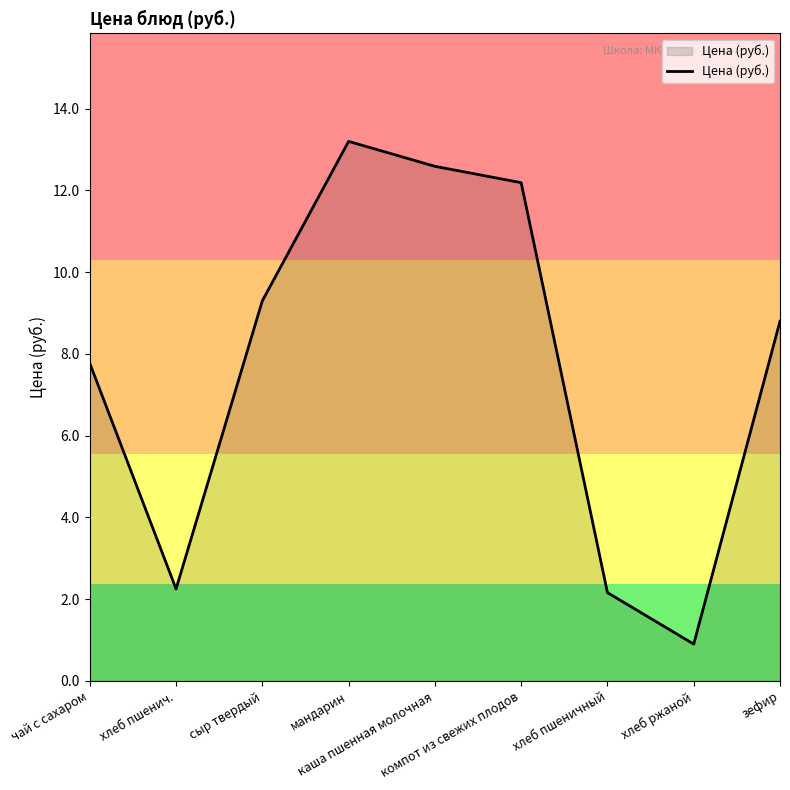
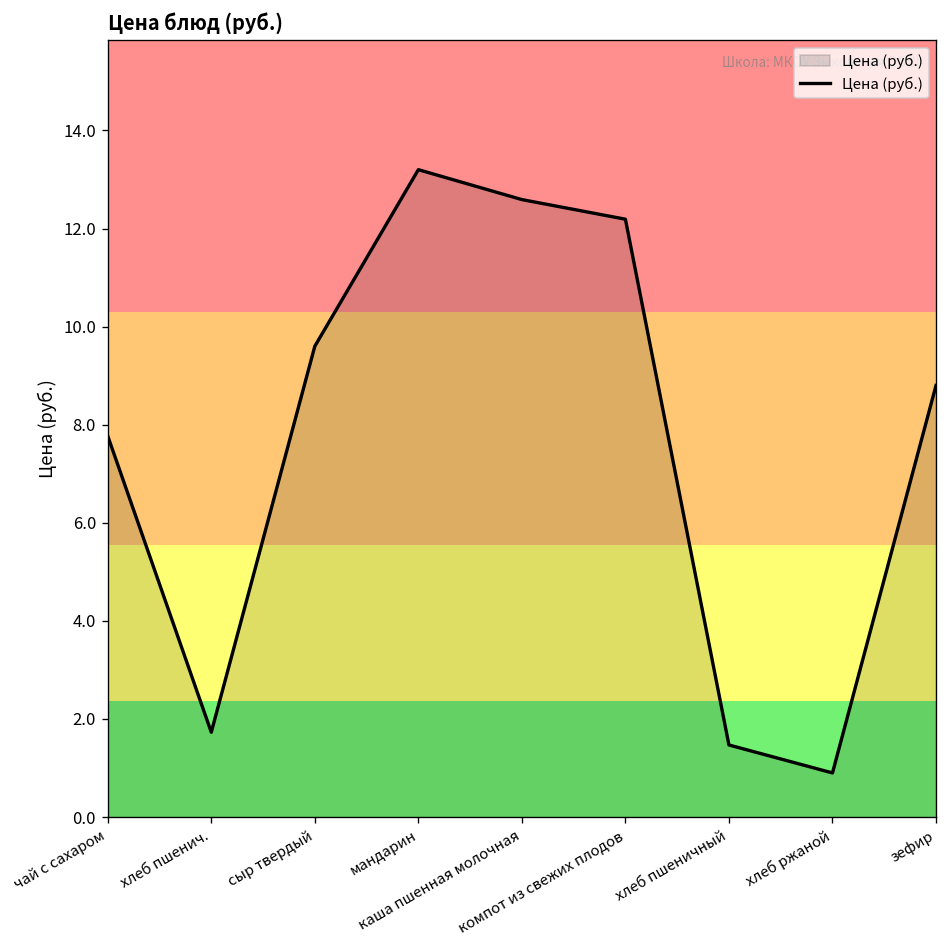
хлеб пшенич.: 2.3 -> 1.7
сыр твердый: 9.3 -> 9.6
хлеб пшеничный: 2.2 -> 1.5
